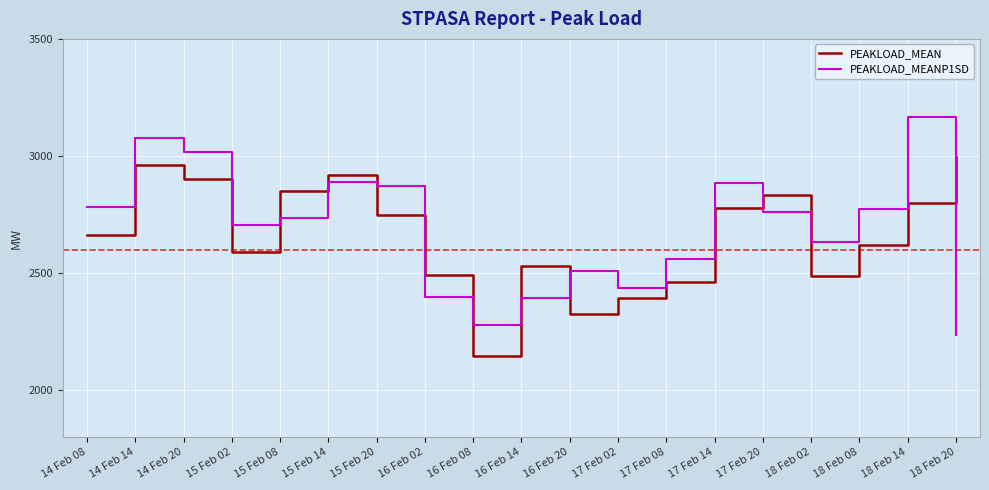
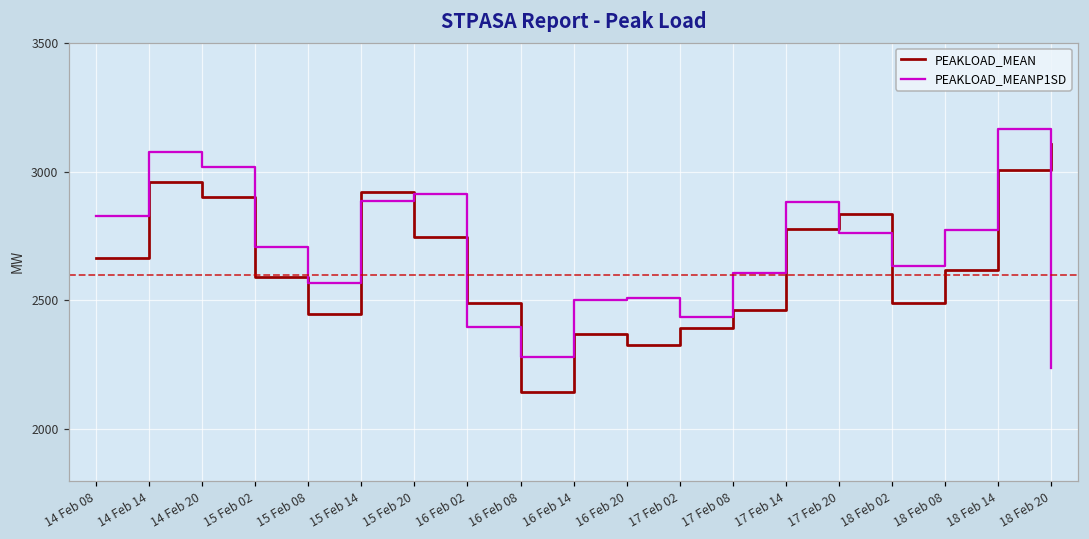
PEAKLOAD_MEANP1SD, 14 Feb 08: 2780 -> 2830
PEAKLOAD_MEAN, 15 Feb 08: 2850 -> 2450
PEAKLOAD_MEANP1SD, 15 Feb 08: 2730 -> 2570
PEAKLOAD_MEANP1SD, 15 Feb 20: 2870 -> 2920
PEAKLOAD_MEAN, 16 Feb 14: 2530 -> 2370
PEAKLOAD_MEANP1SD, 16 Feb 14: 2400 -> 2500
PEAKLOAD_MEANP1SD, 17 Feb 08: 2560 -> 2610
PEAKLOAD_MEAN, 18 Feb 14: 2800 -> 3010
PEAKLOAD_MEAN, 18 Feb 20: 3000 -> 3110
